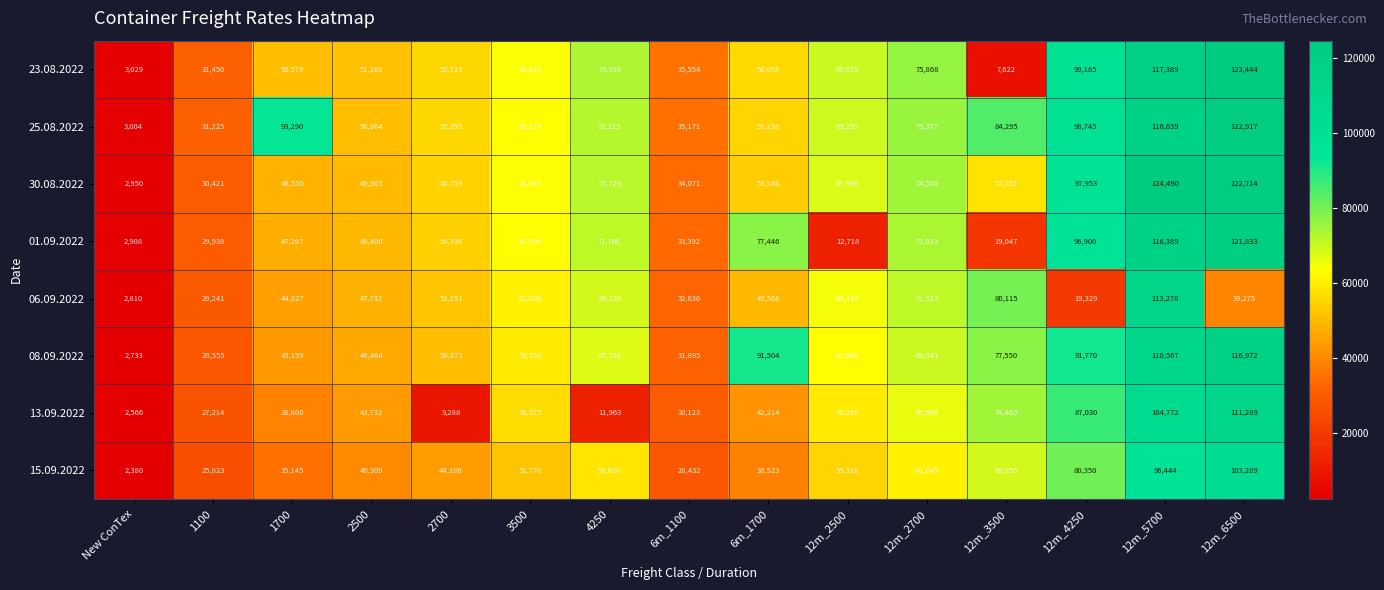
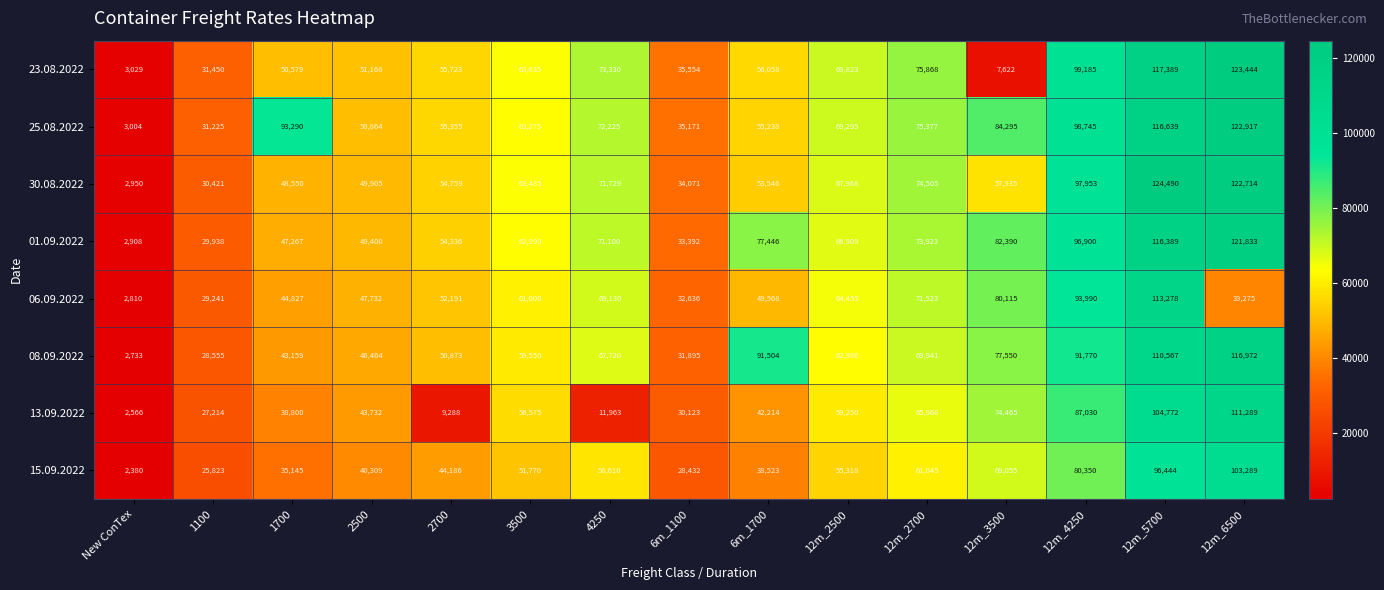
01.09.2022, 12m_2500: 12,718 -> 66,909
01.09.2022, 12m_3500: 19,047 -> 82,390
06.09.2022, 12m_4250: 19,329 -> 93,990
